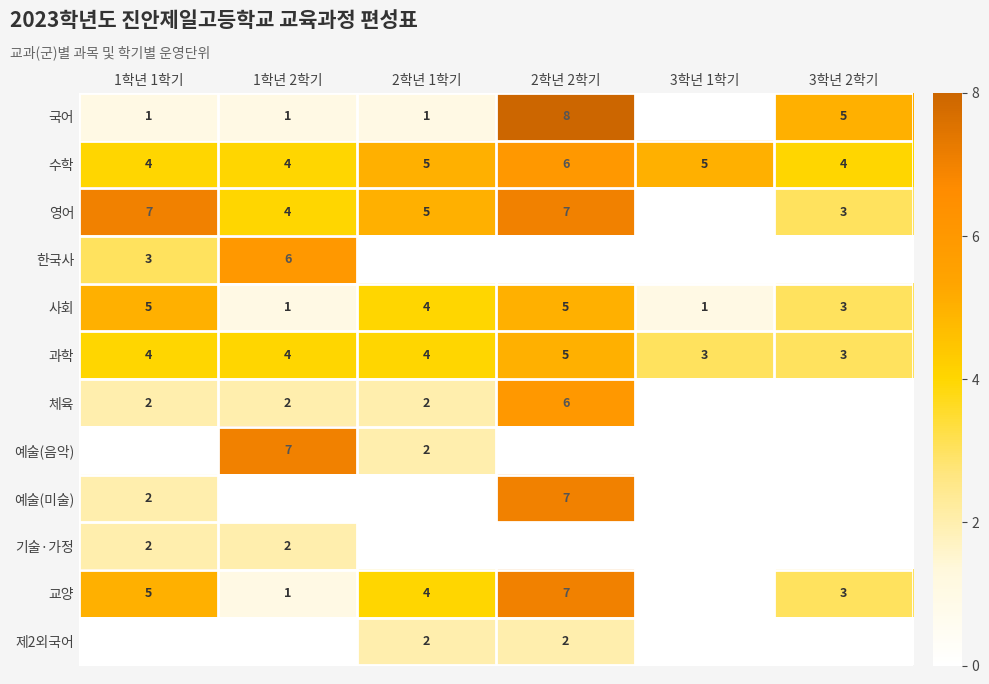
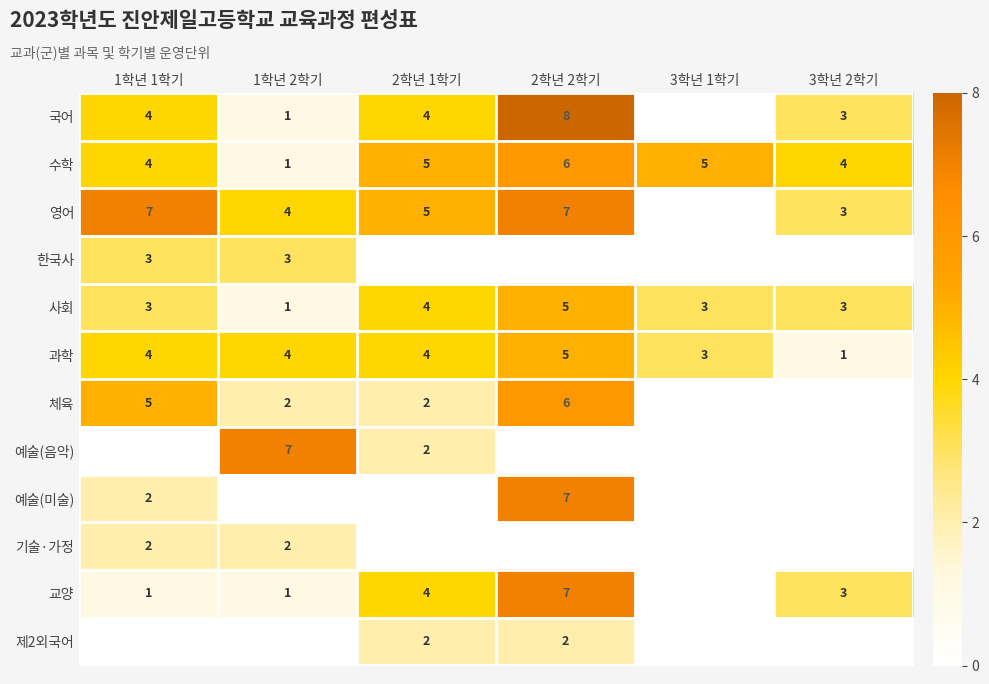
국어, 1학년 1학기: 1 -> 4
국어, 2학년 1학기: 1 -> 4
국어, 3학년 2학기: 5 -> 3
수학, 1학년 2학기: 4 -> 1
한국사, 1학년 2학기: 6 -> 3
사회, 1학년 1학기: 5 -> 3
사회, 3학년 1학기: 1 -> 3
과학, 3학년 2학기: 3 -> 1
체육, 1학년 1학기: 2 -> 5
교양, 1학년 1학기: 5 -> 1
